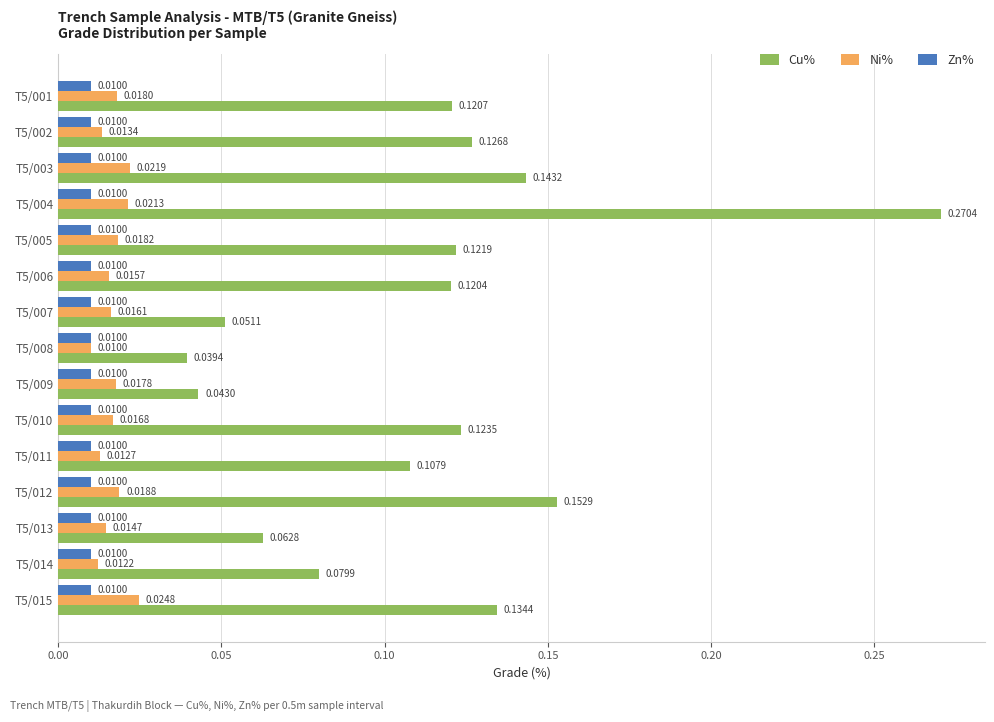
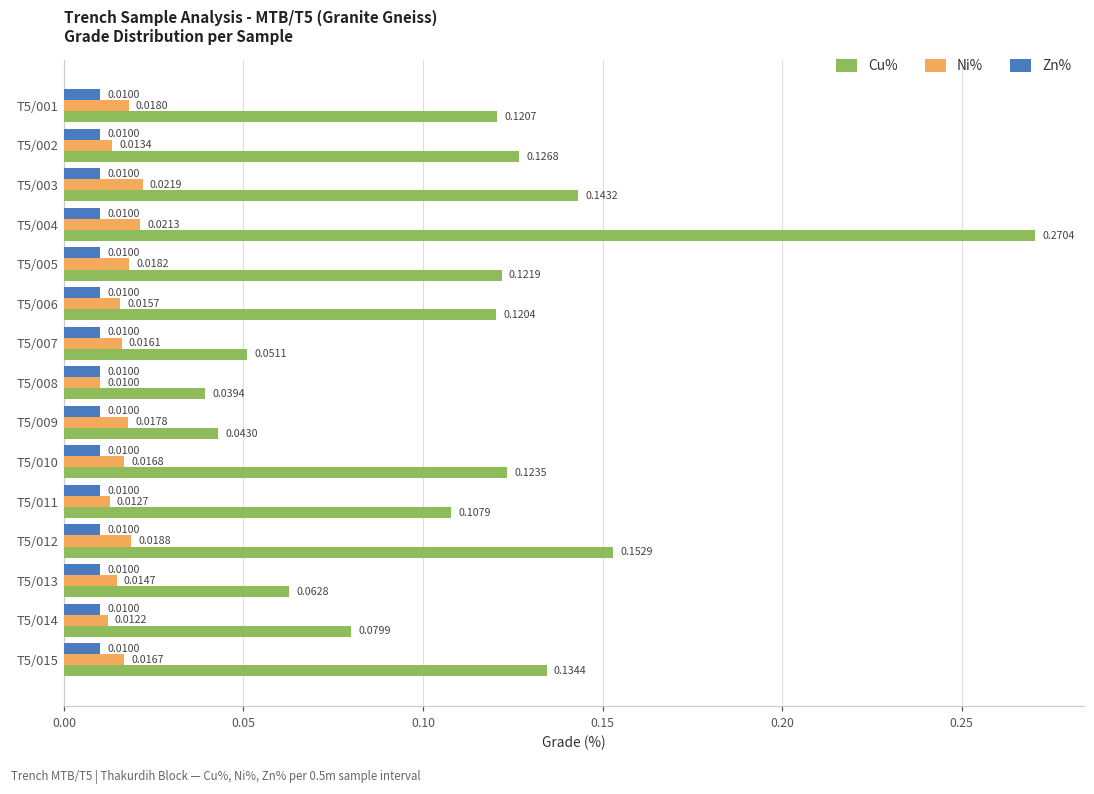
Ni%, T5/015: 0.0248 -> 0.0167
